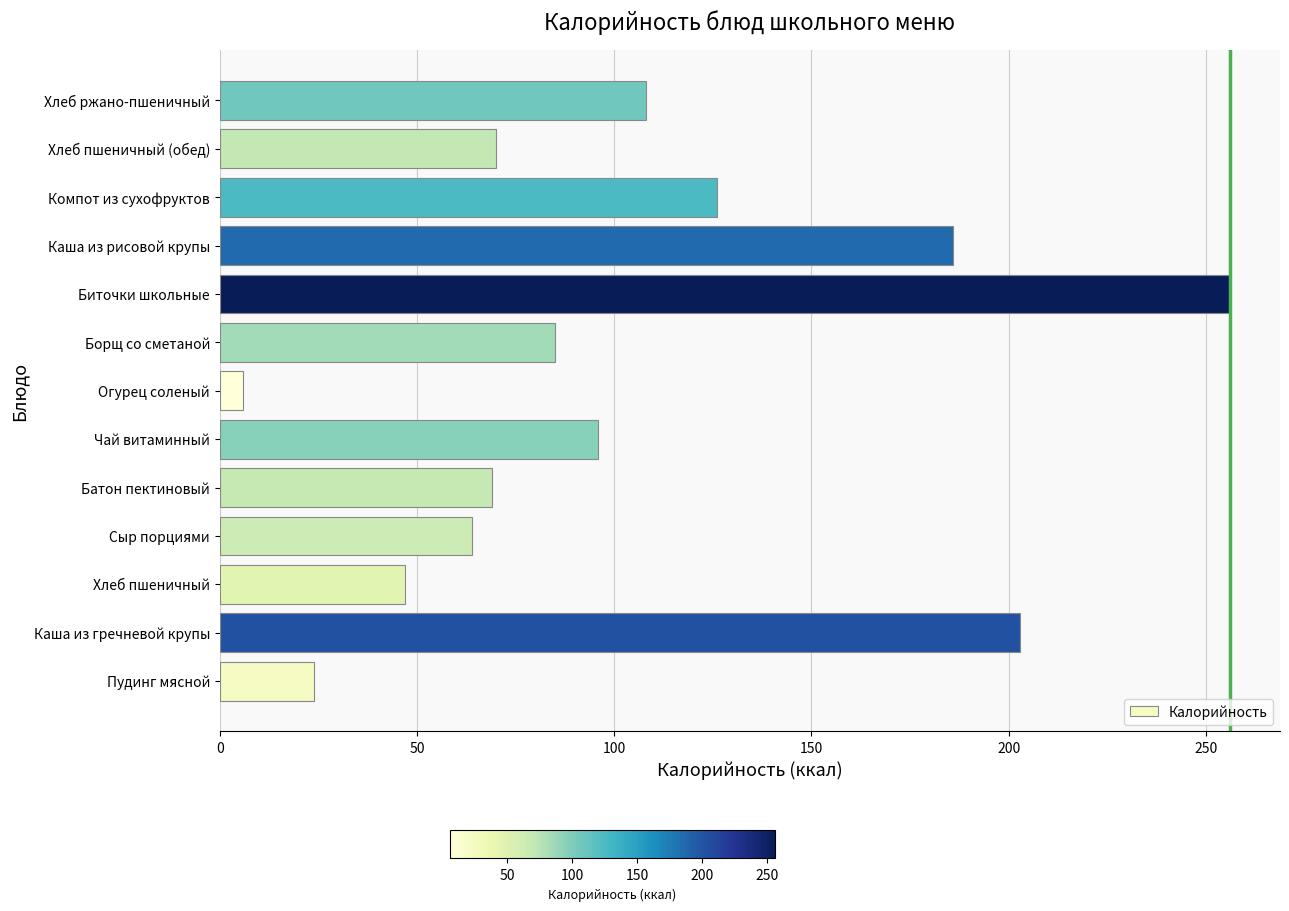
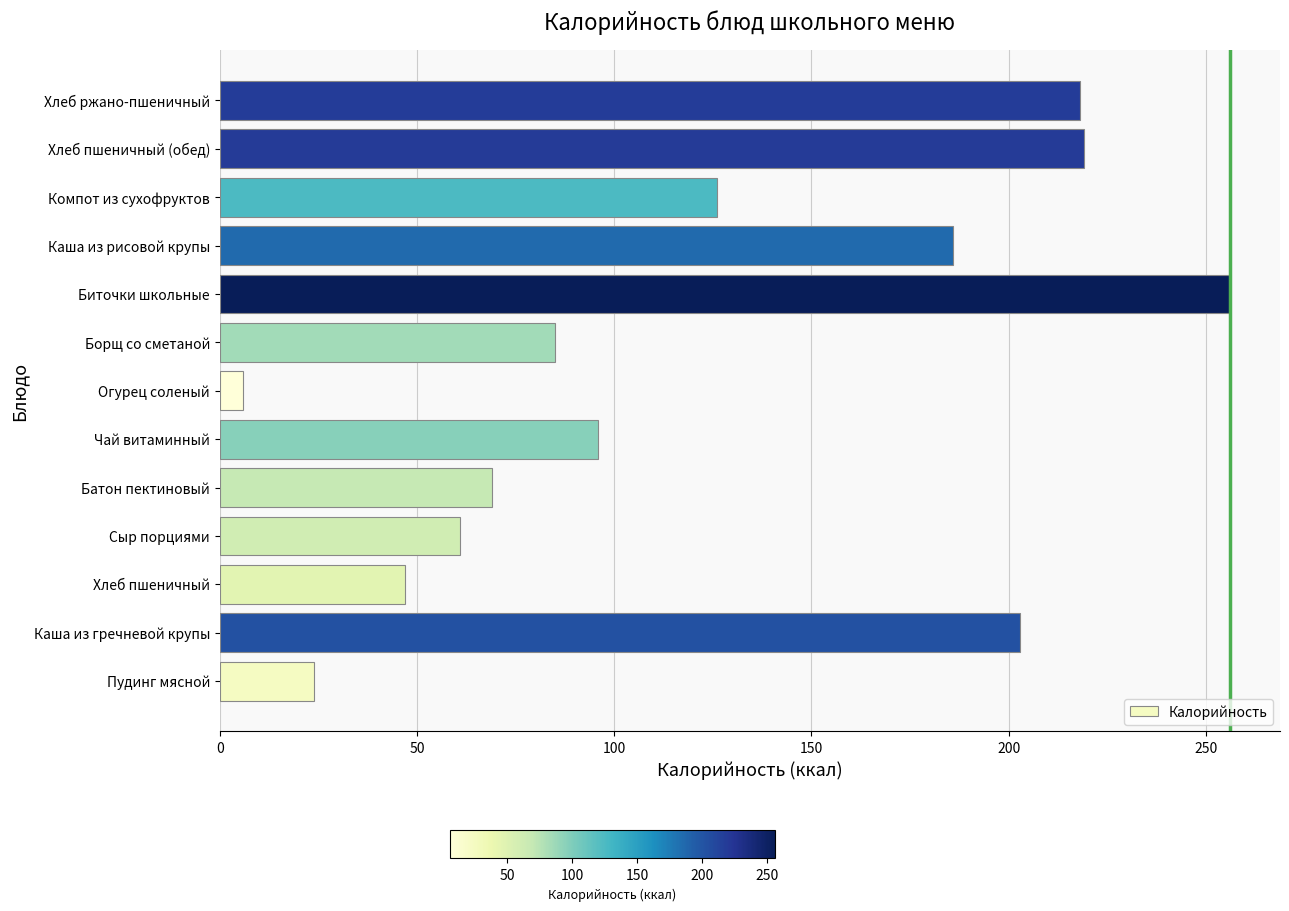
Хлеб ржано-пшеничный: 108 -> 218
Хлеб пшеничный (обед): 70 -> 219
Сыр порциями: 64 -> 61
